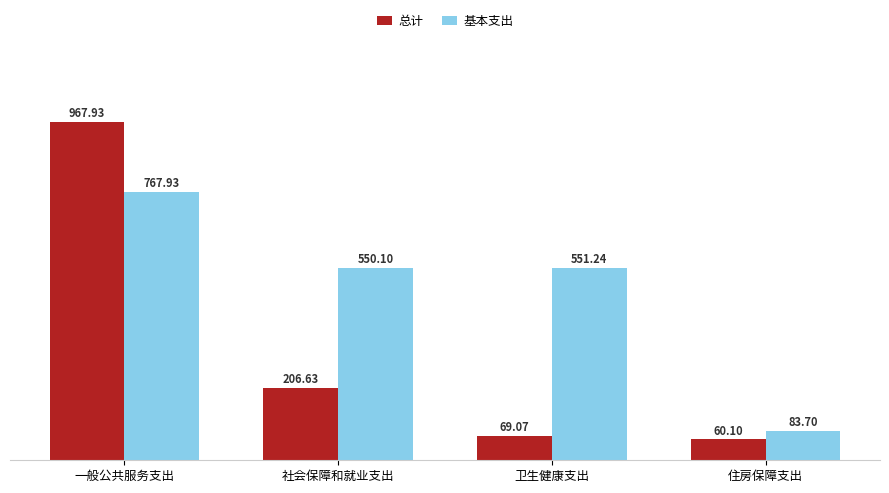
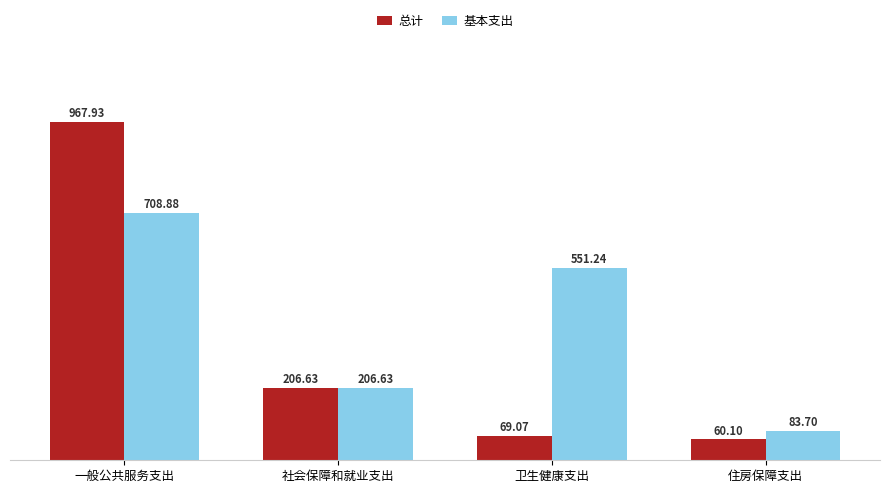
基本支出, 一般公共服务支出: 767.93 -> 708.88
基本支出, 社会保障和就业支出: 550.10 -> 206.63
